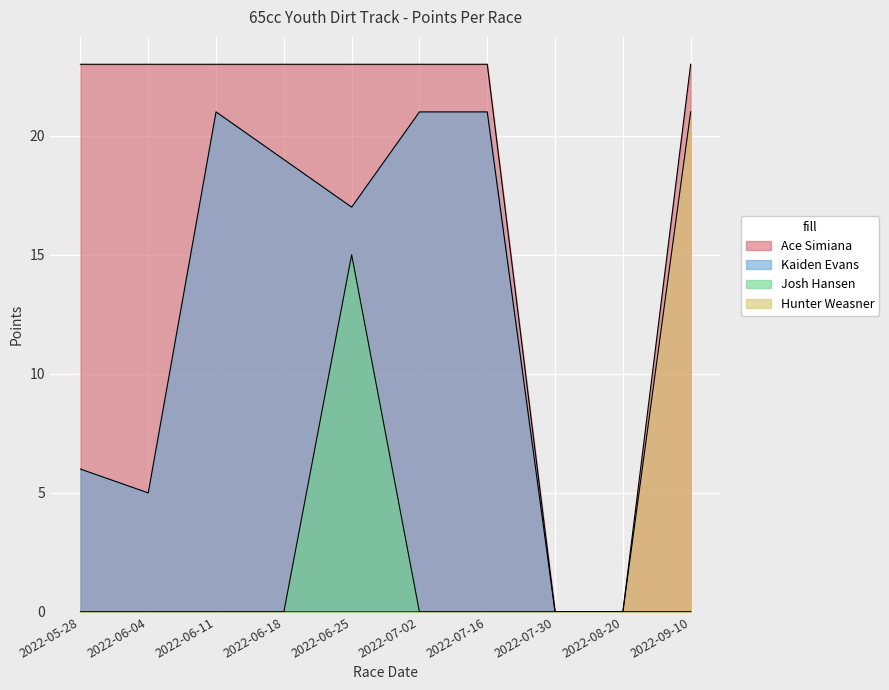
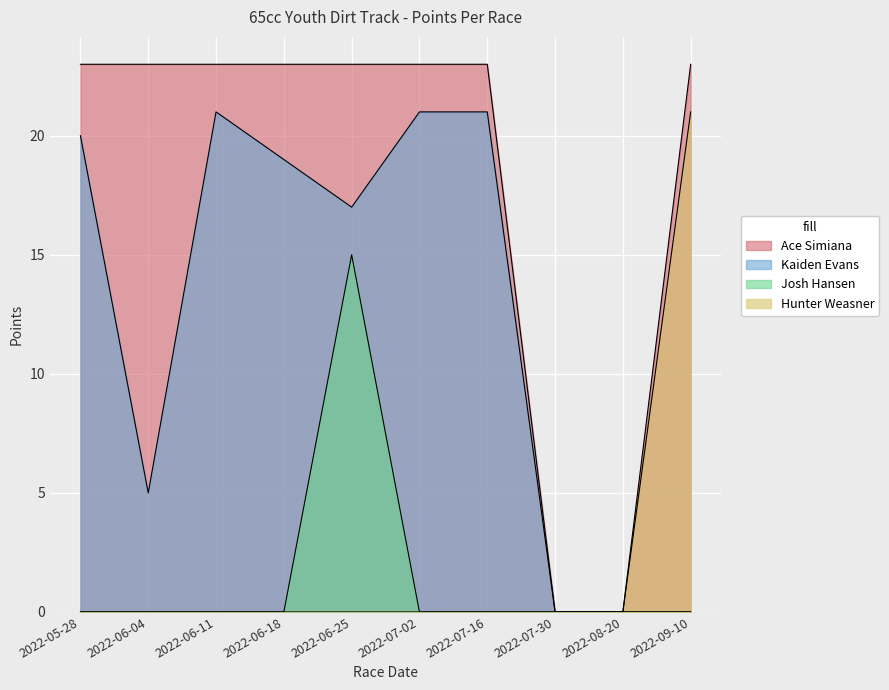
Kaiden Evans, 2022-05-28: 6 -> 20
